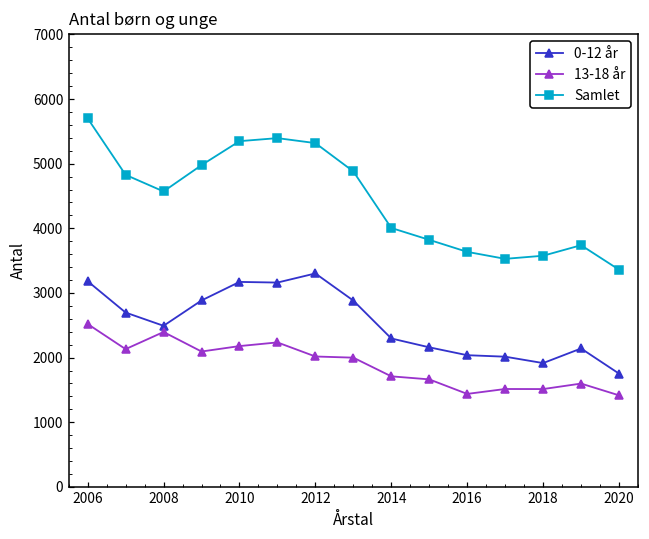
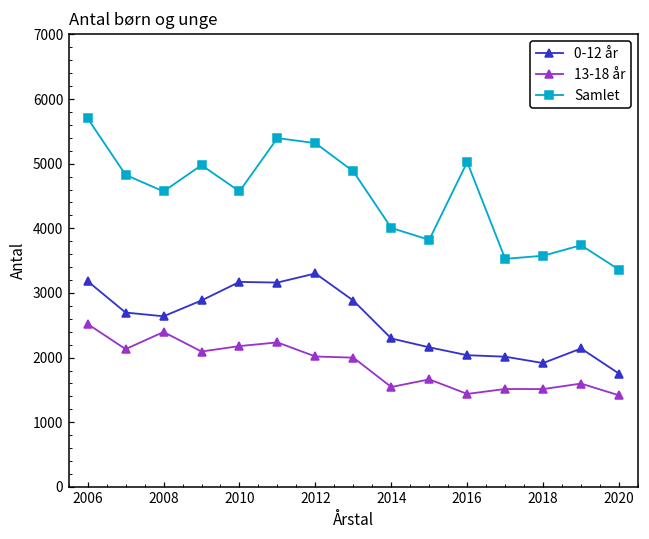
0-12 år, 2008: 2500 -> 2600
Samlet, 2010: 5300 -> 4600
13-18 år, 2014: 1700 -> 1500
Samlet, 2016: 3600 -> 5000
